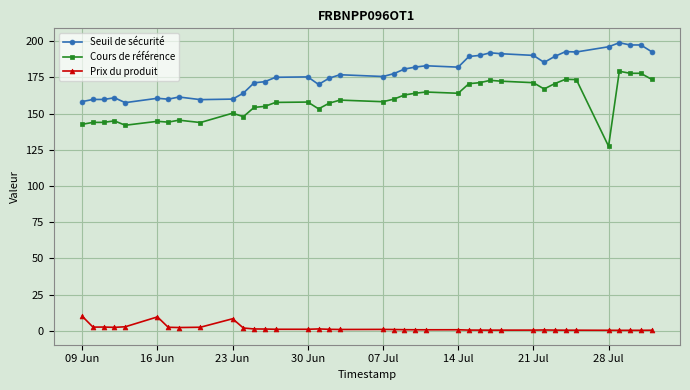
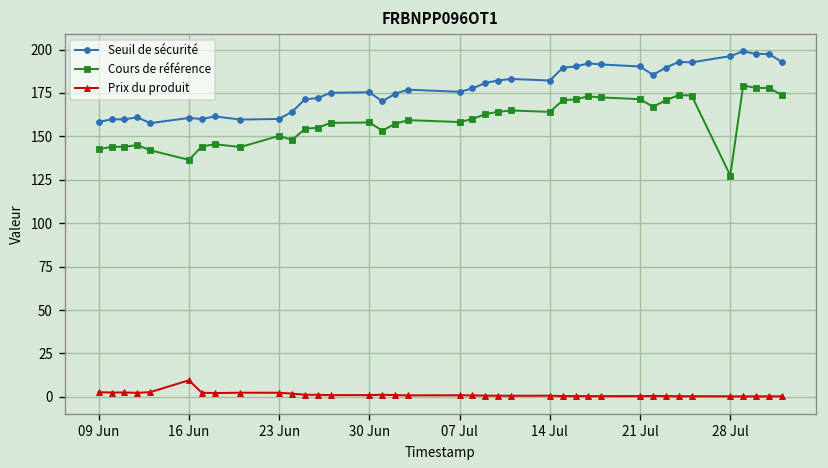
Prix du produit, 09 Jun: 10 -> 3
Cours de référence, 16 Jun: 145 -> 136
Prix du produit, 23 Jun: 8 -> 2
